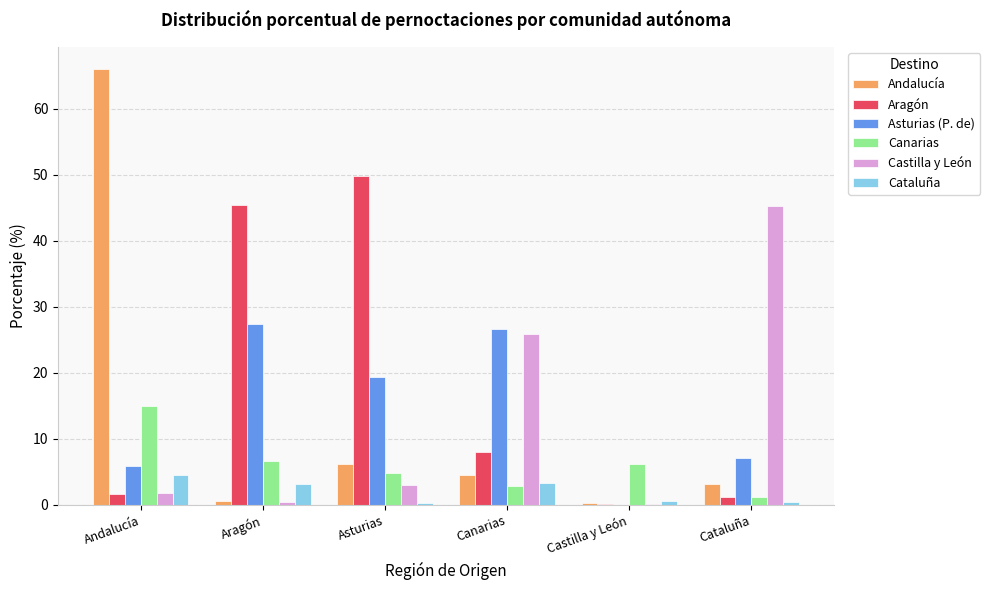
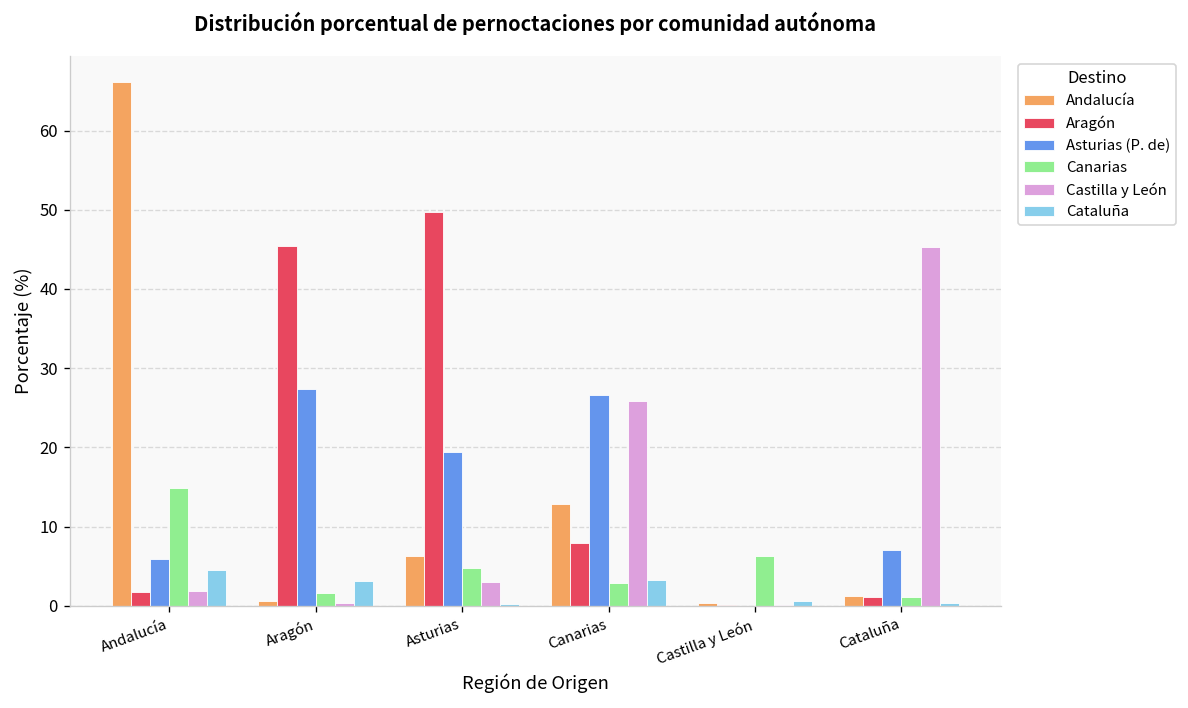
Canarias, Aragón: 7 -> 2
Andalucía, Canarias: 5 -> 13
Andalucía, Cataluña: 3 -> 1
